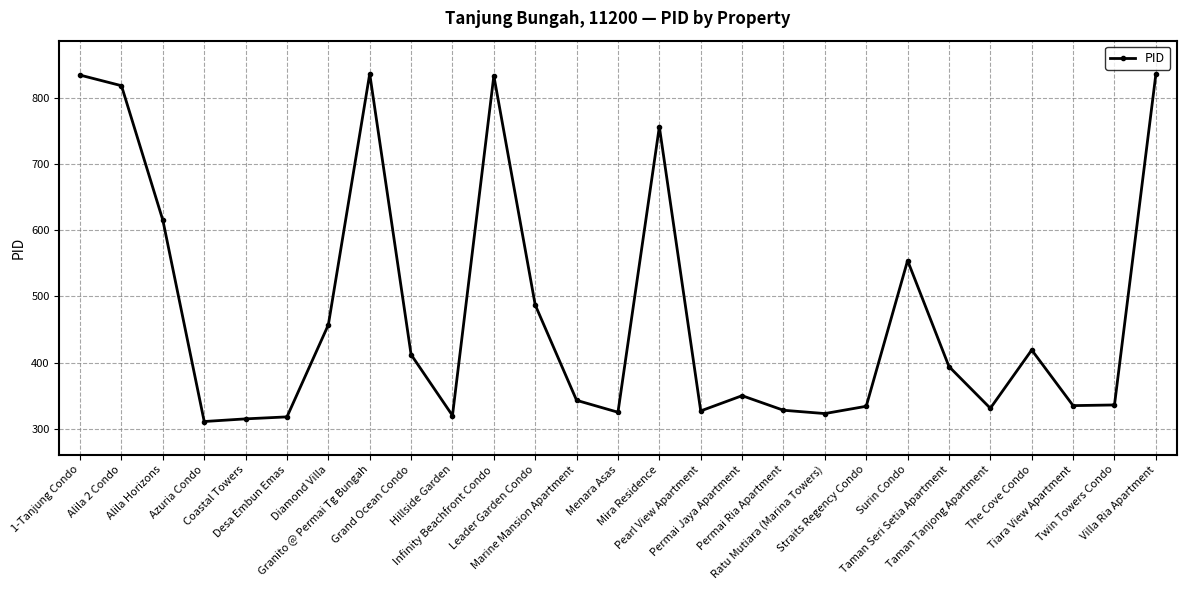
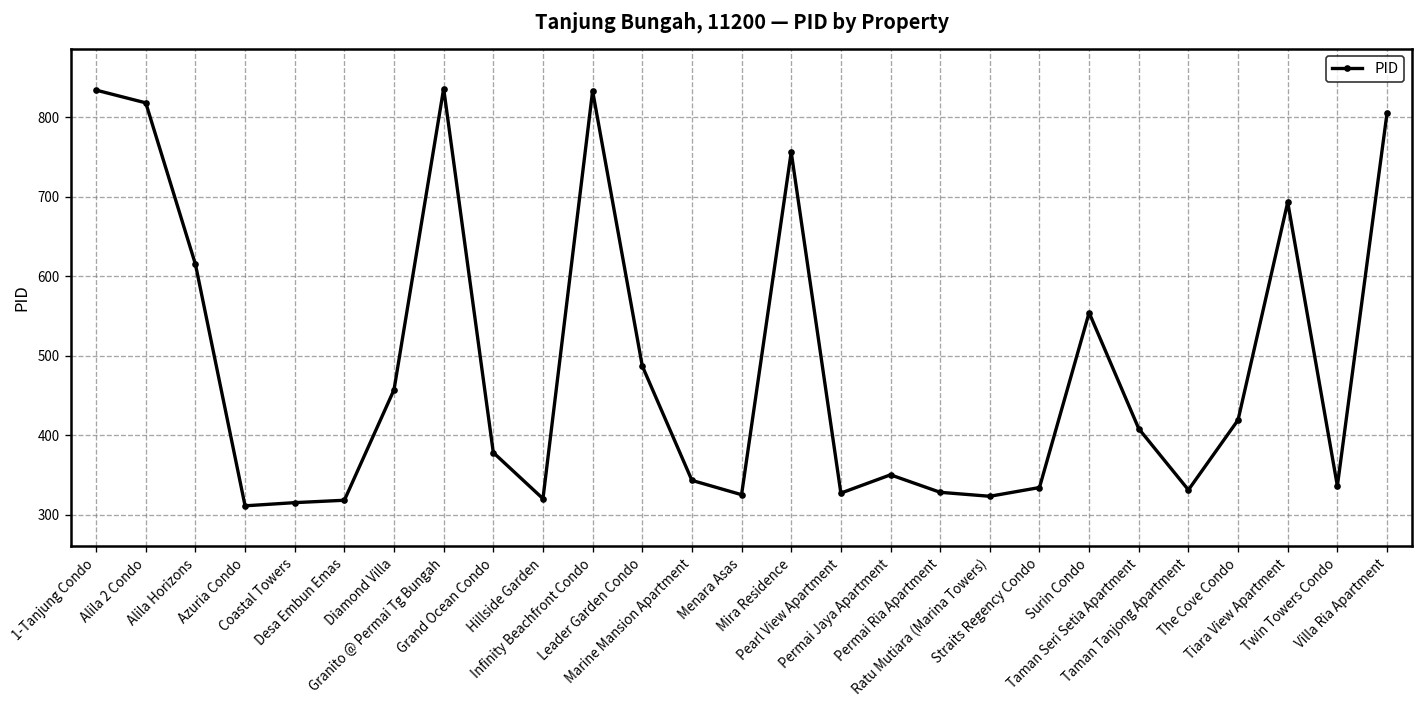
Grand Ocean Condo: 410 -> 380
Taman Seri Setia Apartment: 390 -> 410
Tiara View Apartment: 340 -> 690
Villa Ria Apartment: 840 -> 810
